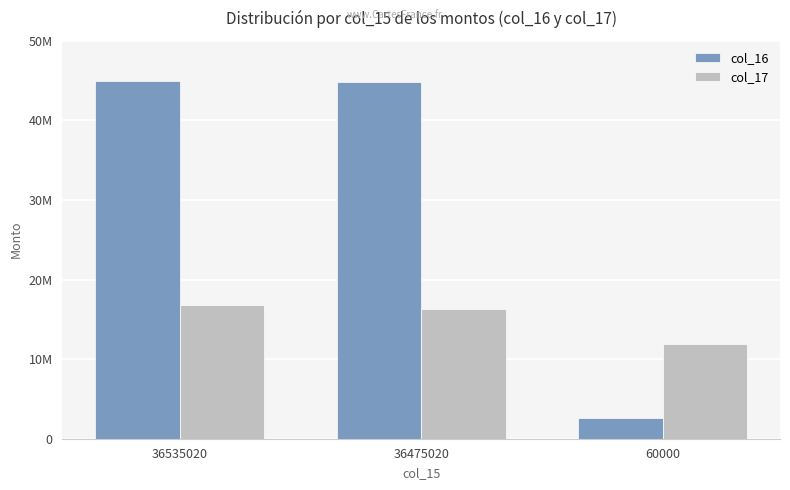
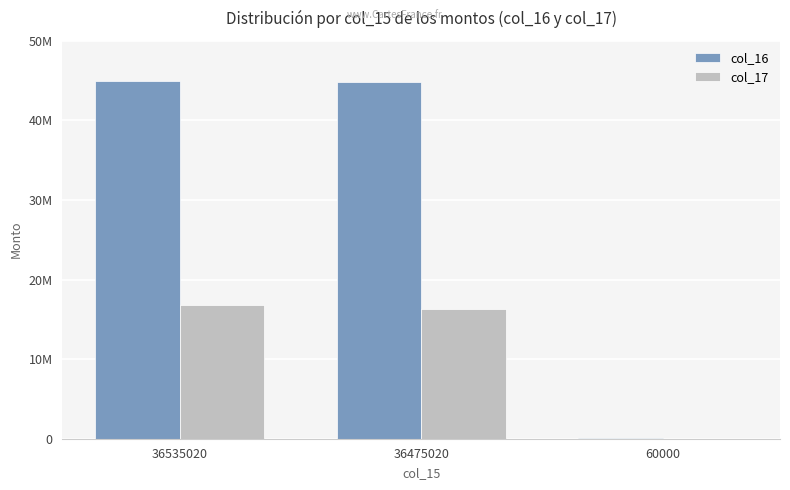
col_16, 60000: 3000000 -> 0
col_17, 60000: 12000000 -> 0
